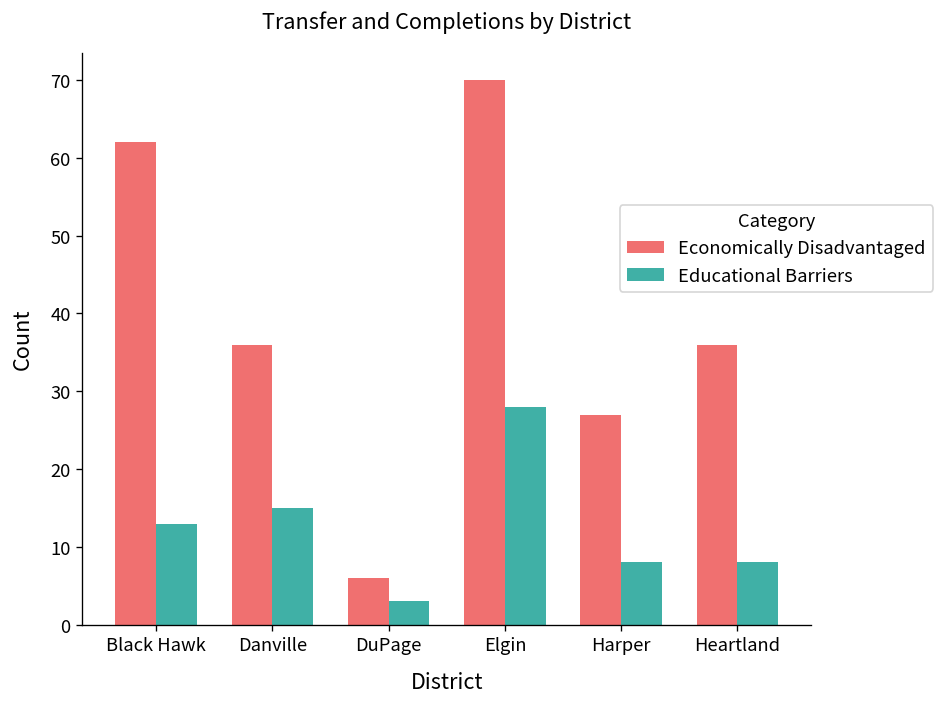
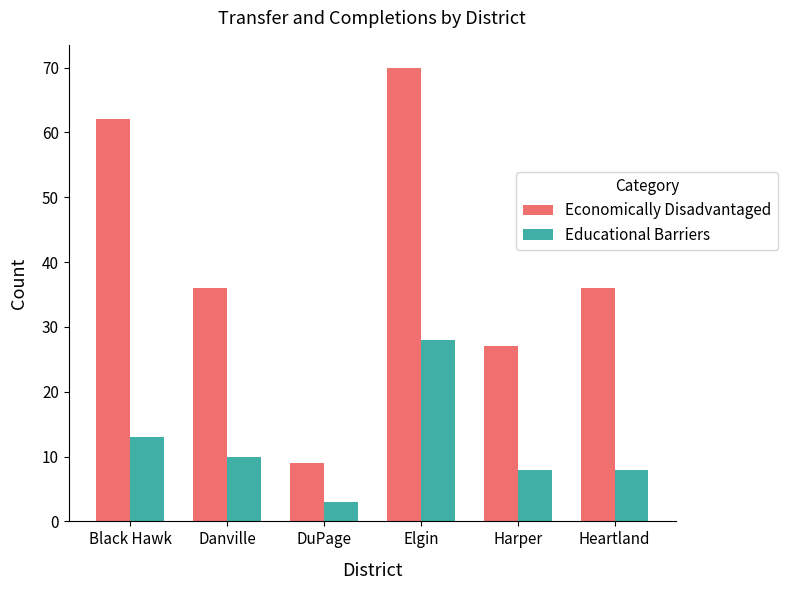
Educational Barriers, Danville: 15 -> 10
Economically Disadvantaged, DuPage: 6 -> 9
